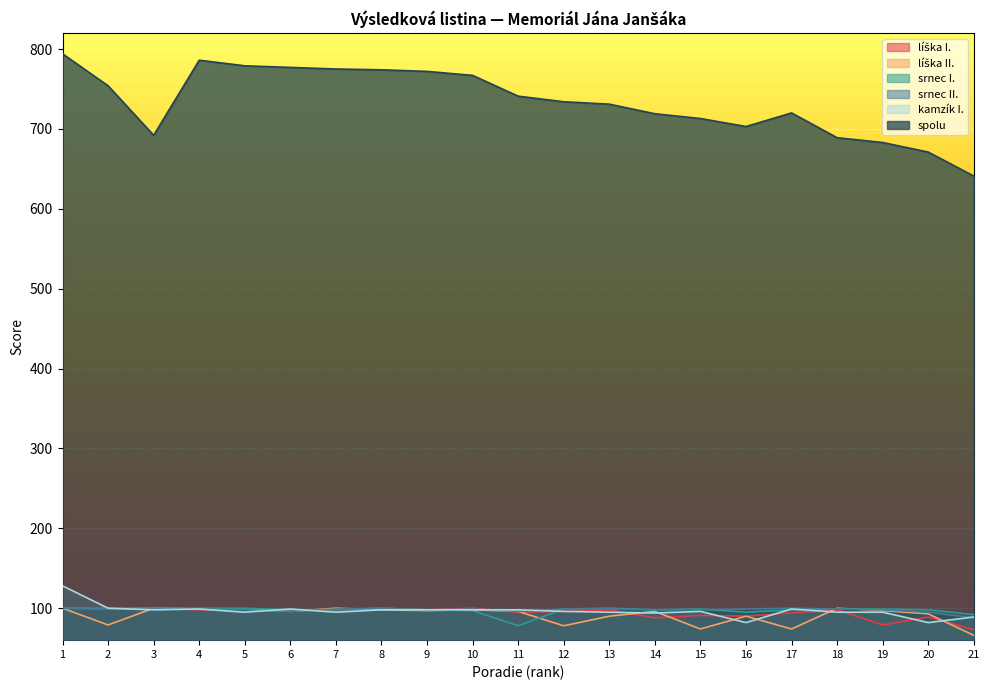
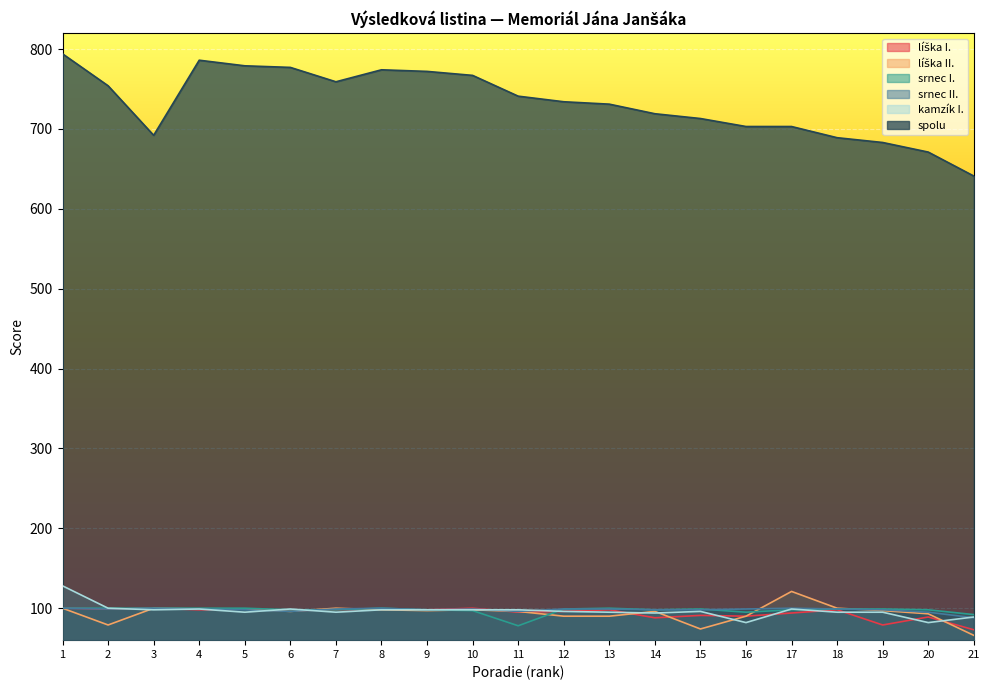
spolu, 7: 780 -> 760
líška II., 12: 80 -> 90
líška II., 17: 70 -> 120
spolu, 17: 720 -> 700
